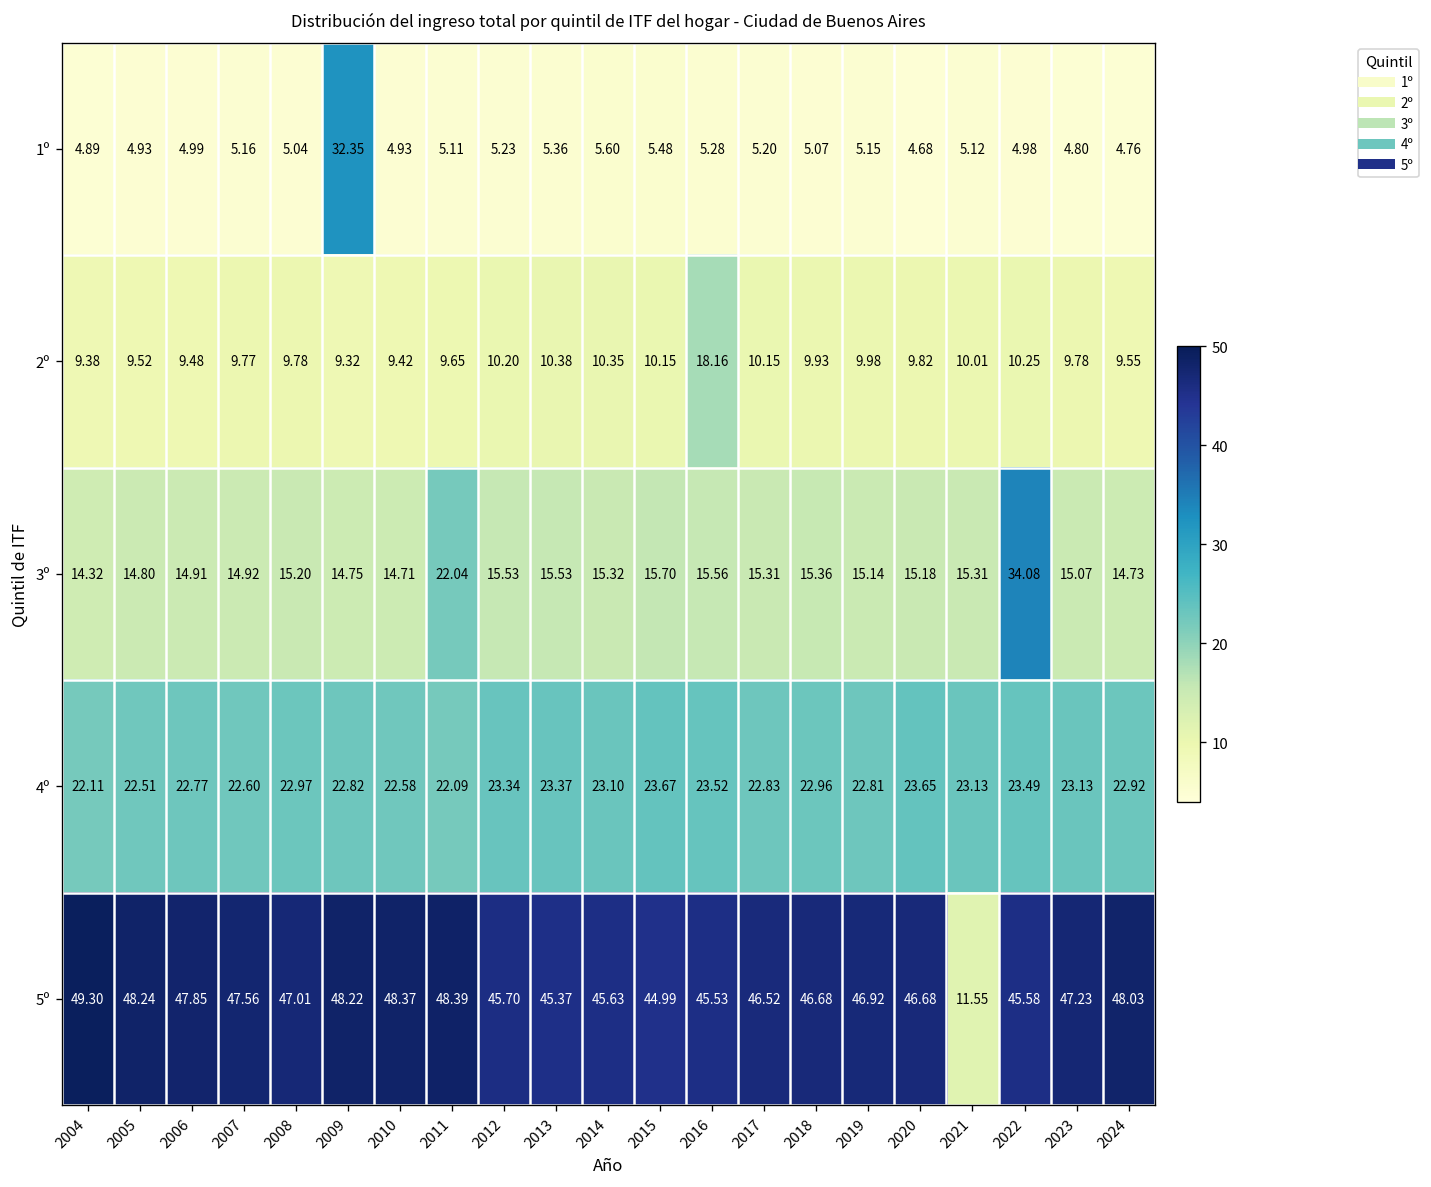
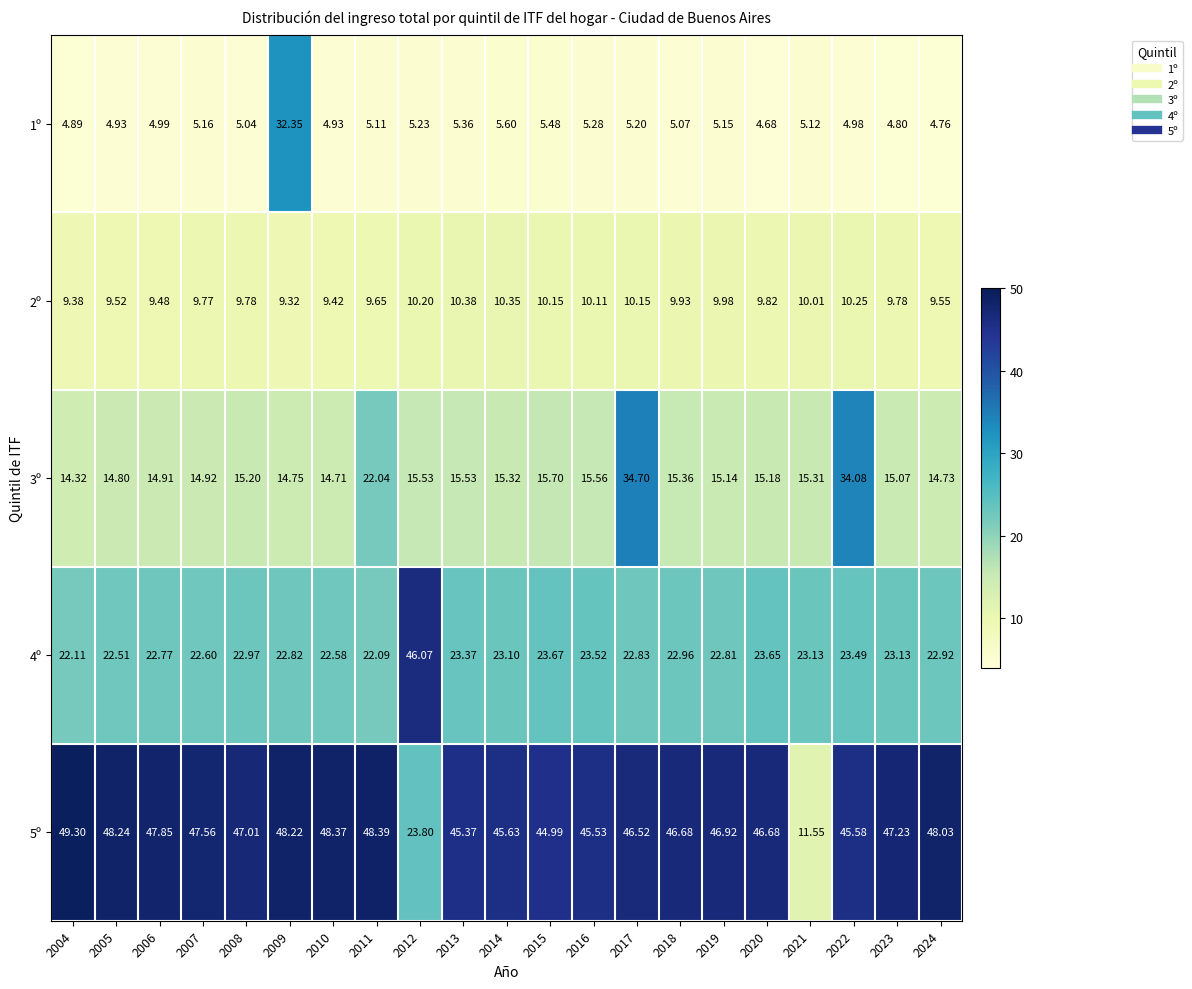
2º, 2016: 18.16 -> 10.11
3º, 2017: 15.31 -> 34.70
4º, 2012: 23.34 -> 46.07
5º, 2012: 45.70 -> 23.80
